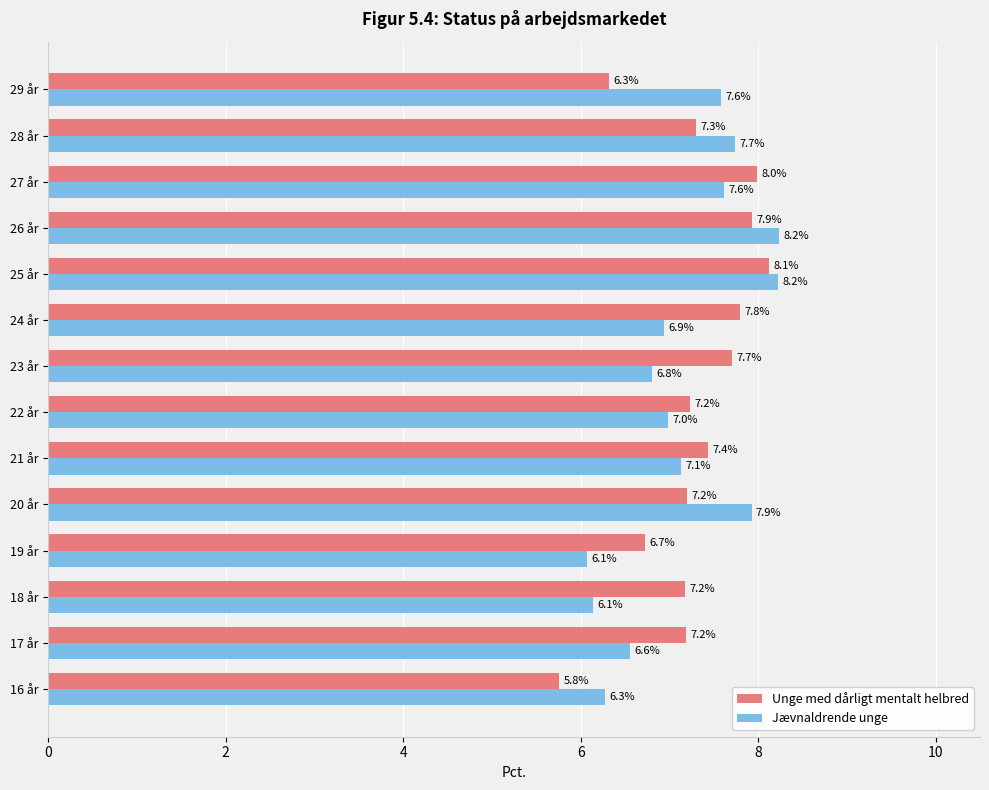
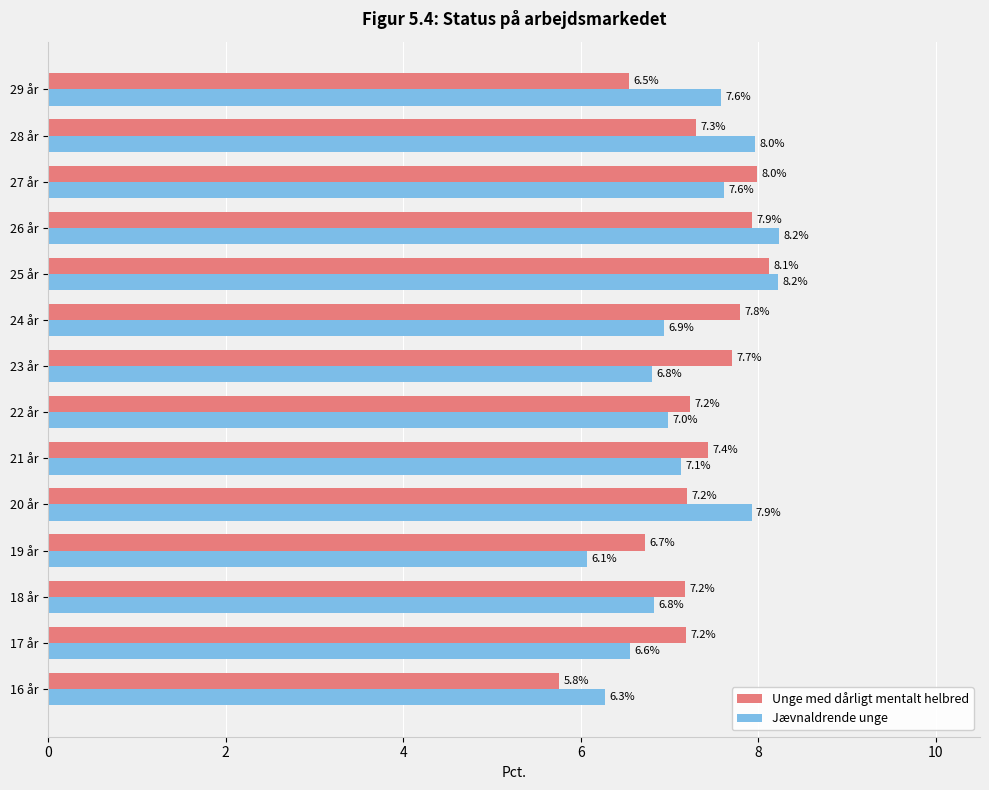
Unge med dårligt mentalt helbred, 29 år: 6.3% -> 6.5%
Jævnaldrende unge, 28 år: 7.7% -> 8.0%
Jævnaldrende unge, 18 år: 6.1% -> 6.8%
